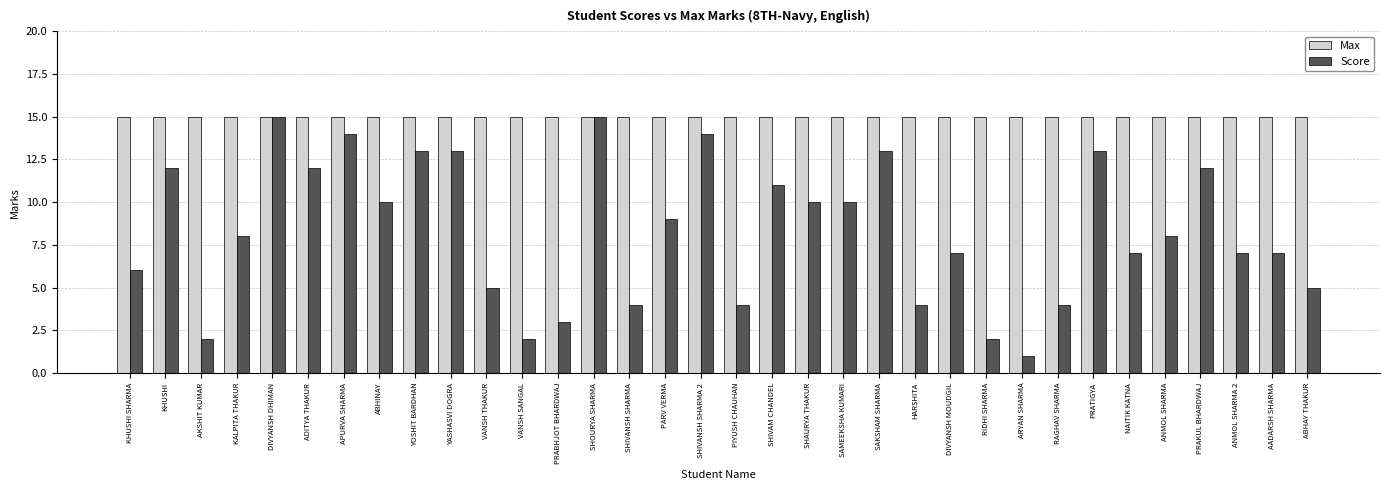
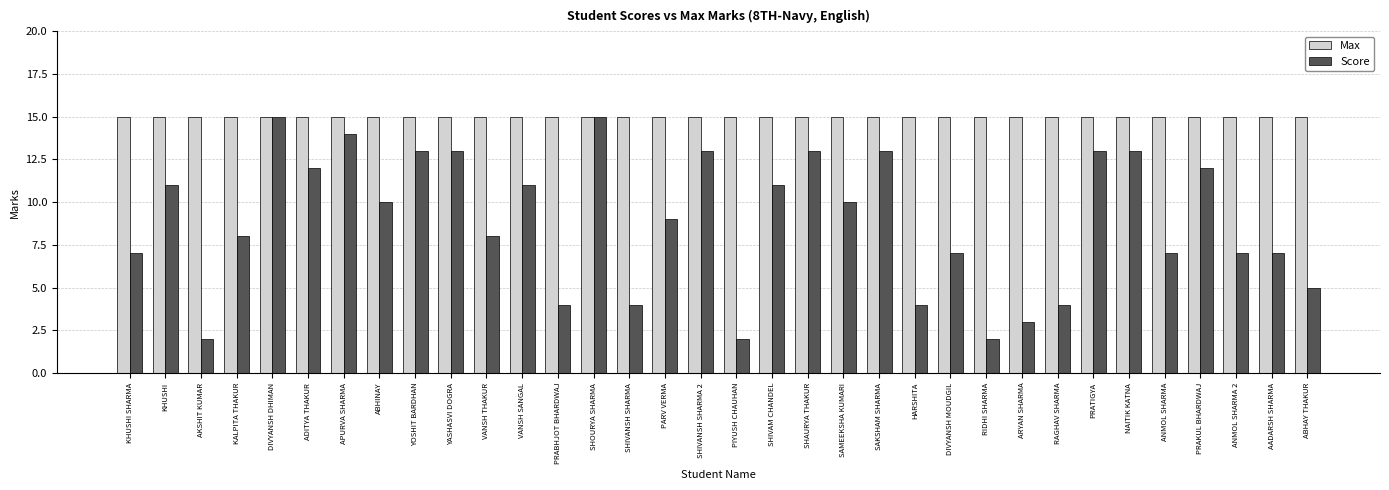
Score, KHUSHI SHARMA: 6 -> 7
Score, KHUSHI: 12 -> 11
Score, VANSH THAKUR: 5 -> 8
Score, VANSH SANGAL: 2 -> 11
Score, PRABHJOT BHARDWAJ: 3 -> 4
Score, SHIVANSH SHARMA 2: 14 -> 13
Score, PIYUSH CHAUHAN: 4 -> 2
Score, SHAURYA THAKUR: 10 -> 13
Score, ARYAN SHARMA: 1 -> 3
Score, NAITIK KATNA: 7 -> 13
Score, ANMOL SHARMA: 8 -> 7
